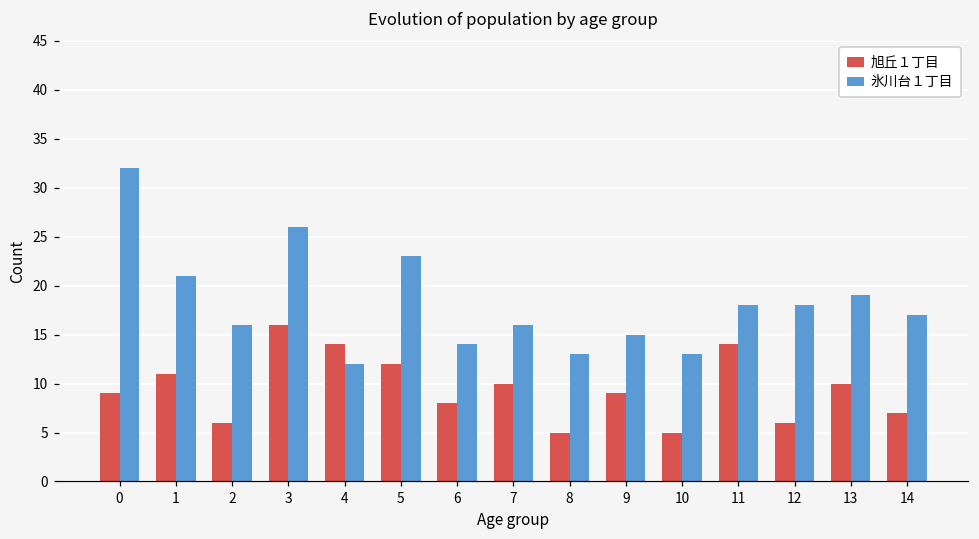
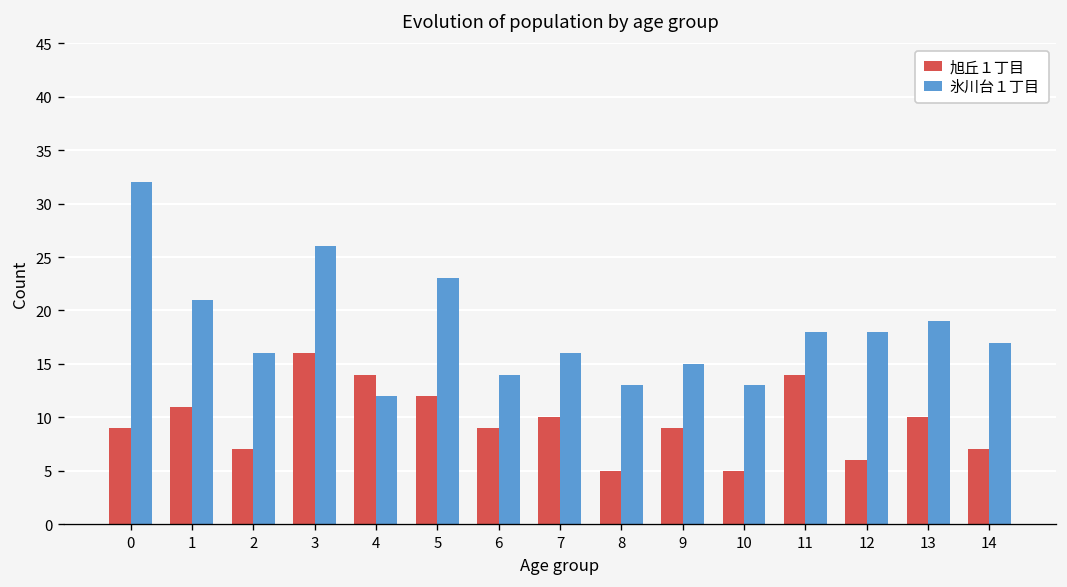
旭丘１丁目, 2: 6 -> 7
旭丘１丁目, 6: 8 -> 9
